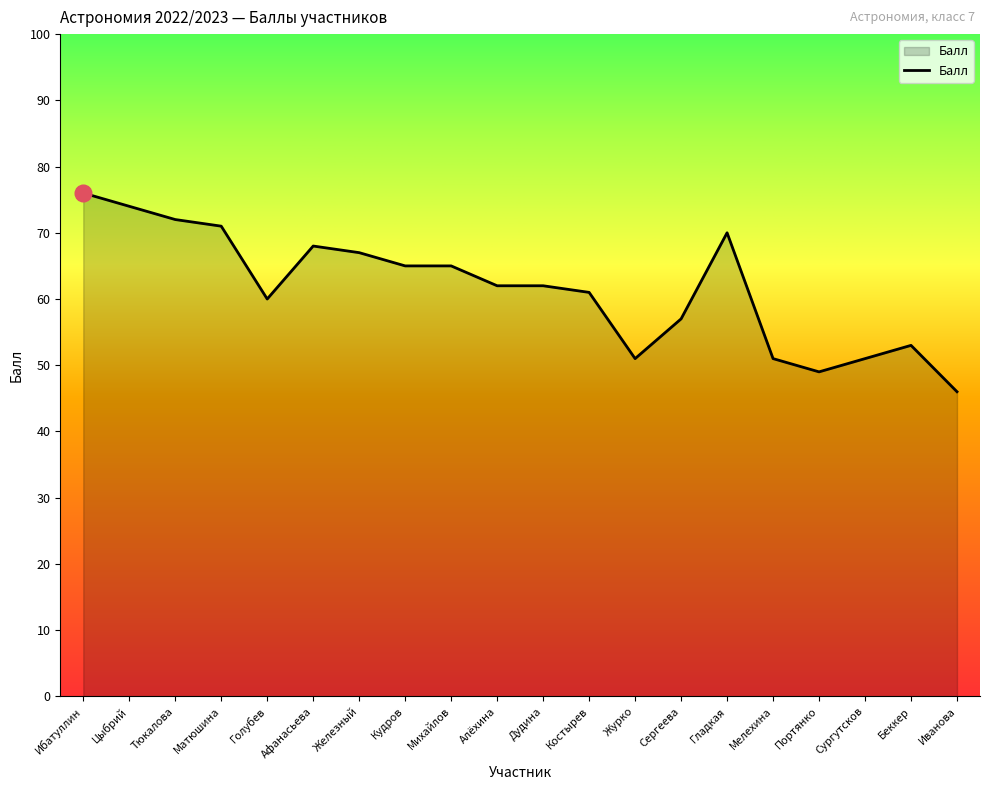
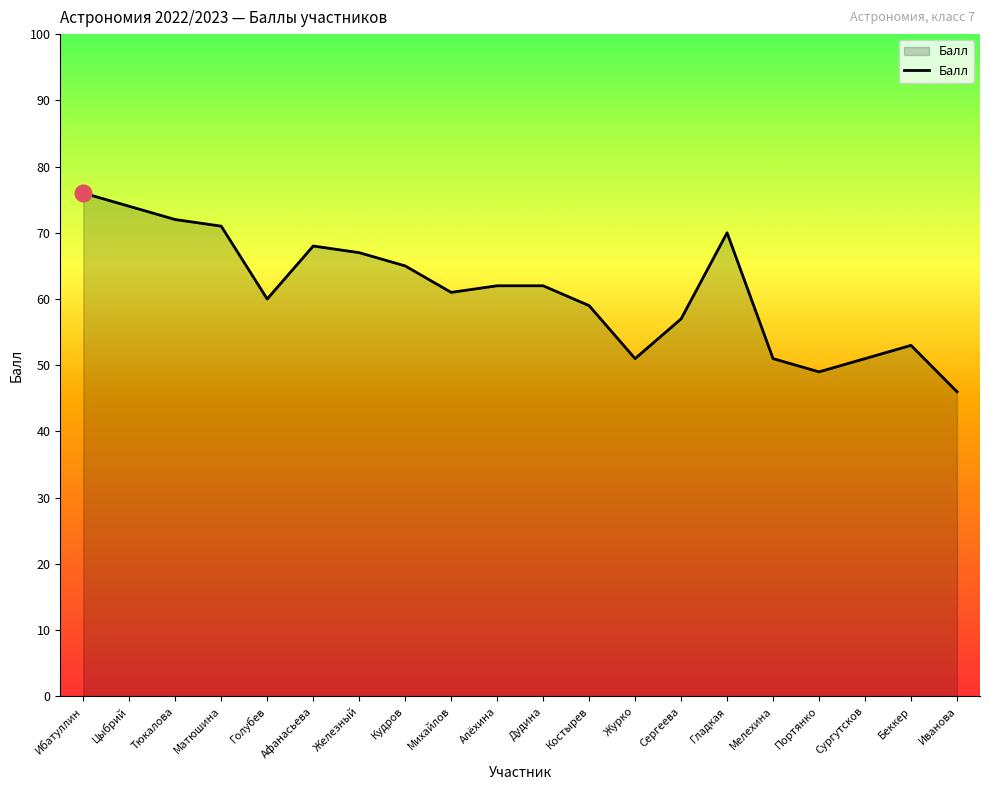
Балл, Михайлов: 65 -> 61
Балл, Костырев: 61 -> 59
